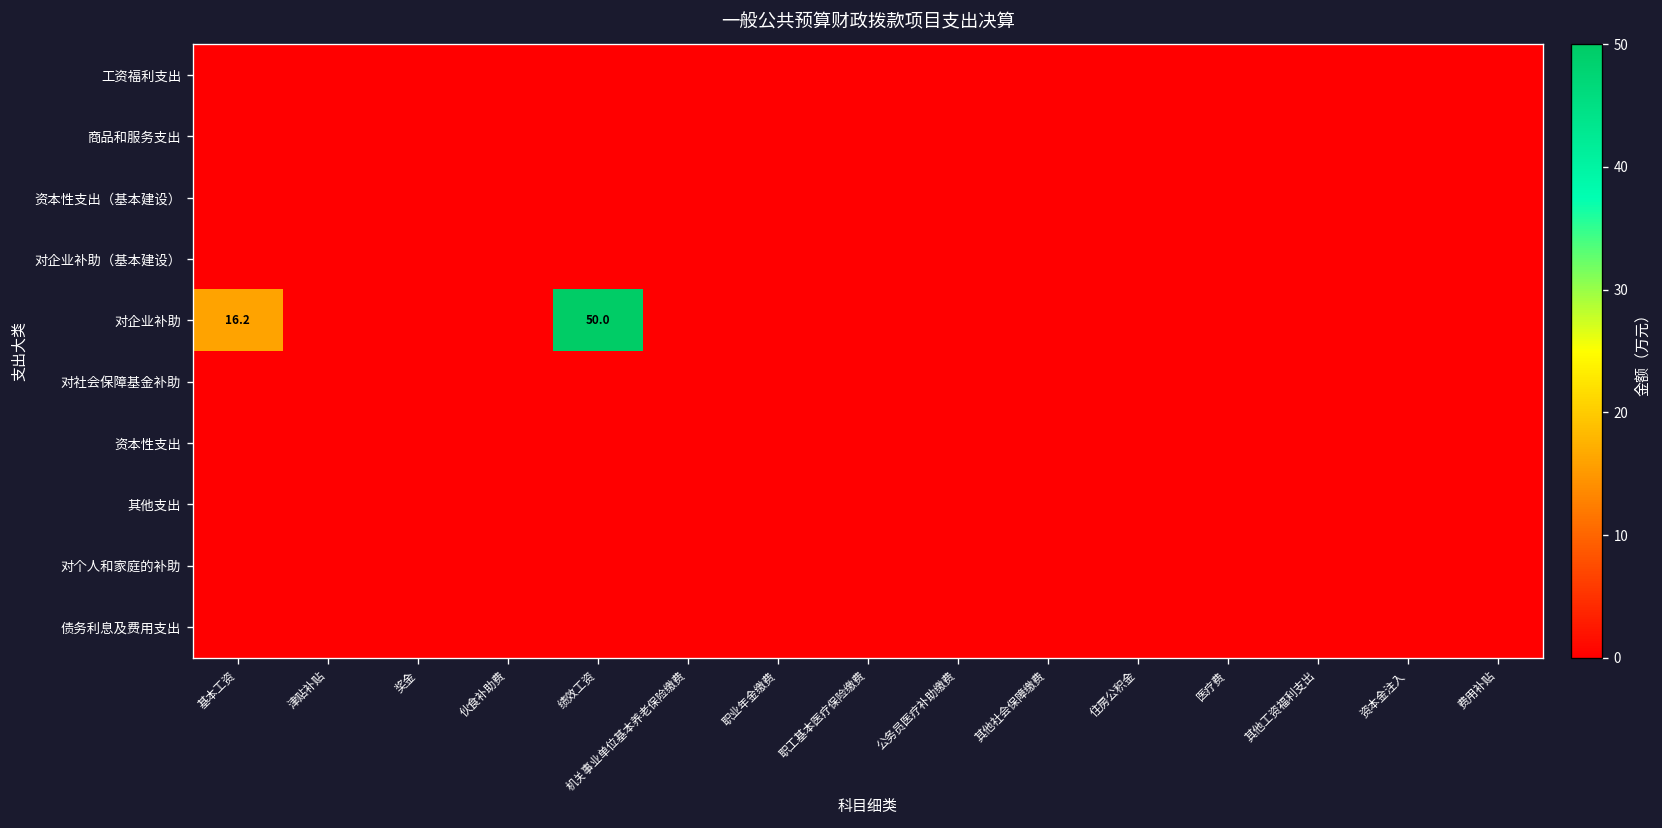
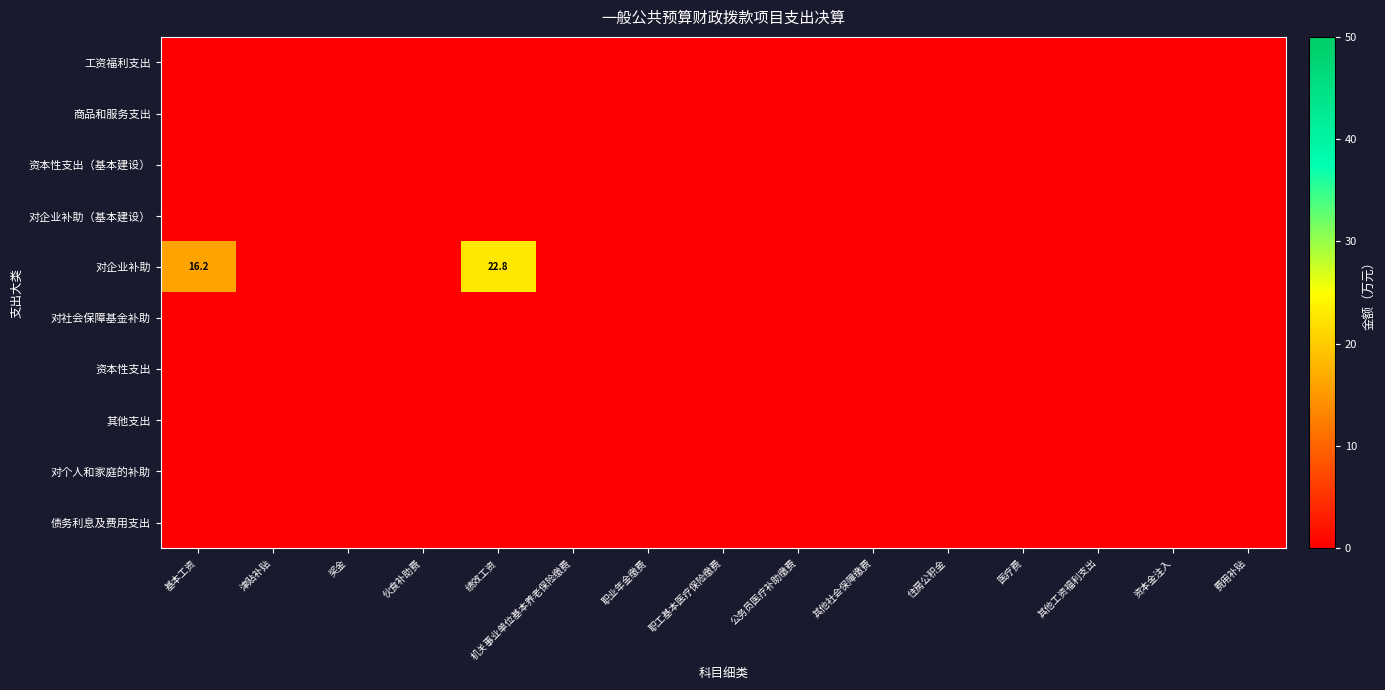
对企业补助, 绩效工资: 50.0 -> 22.8
